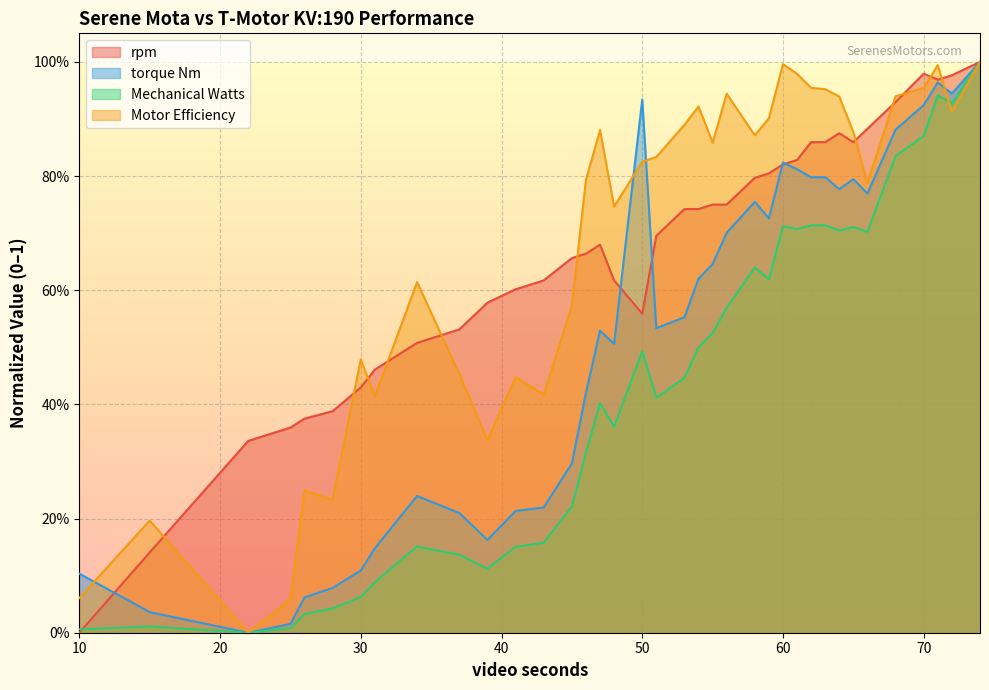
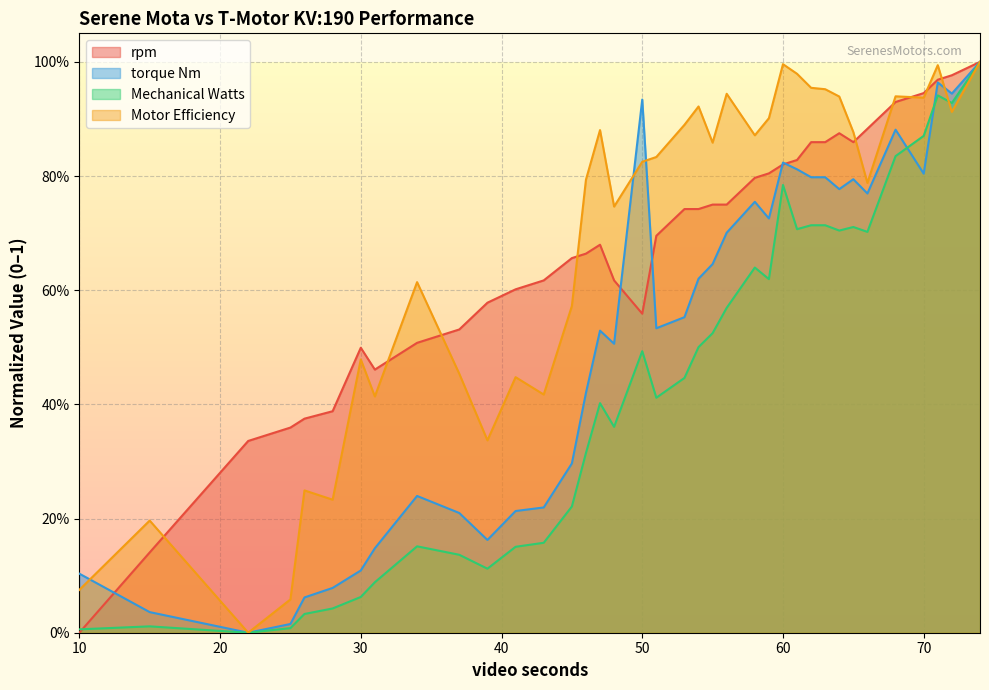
Motor Efficiency, 10: 6% -> 8%
rpm, 30: 43% -> 50%
Mechanical Watts, 60: 71% -> 78%
rpm, 70: 98% -> 95%
torque Nm, 70: 92% -> 80%
Motor Efficiency, 70: 95% -> 94%
